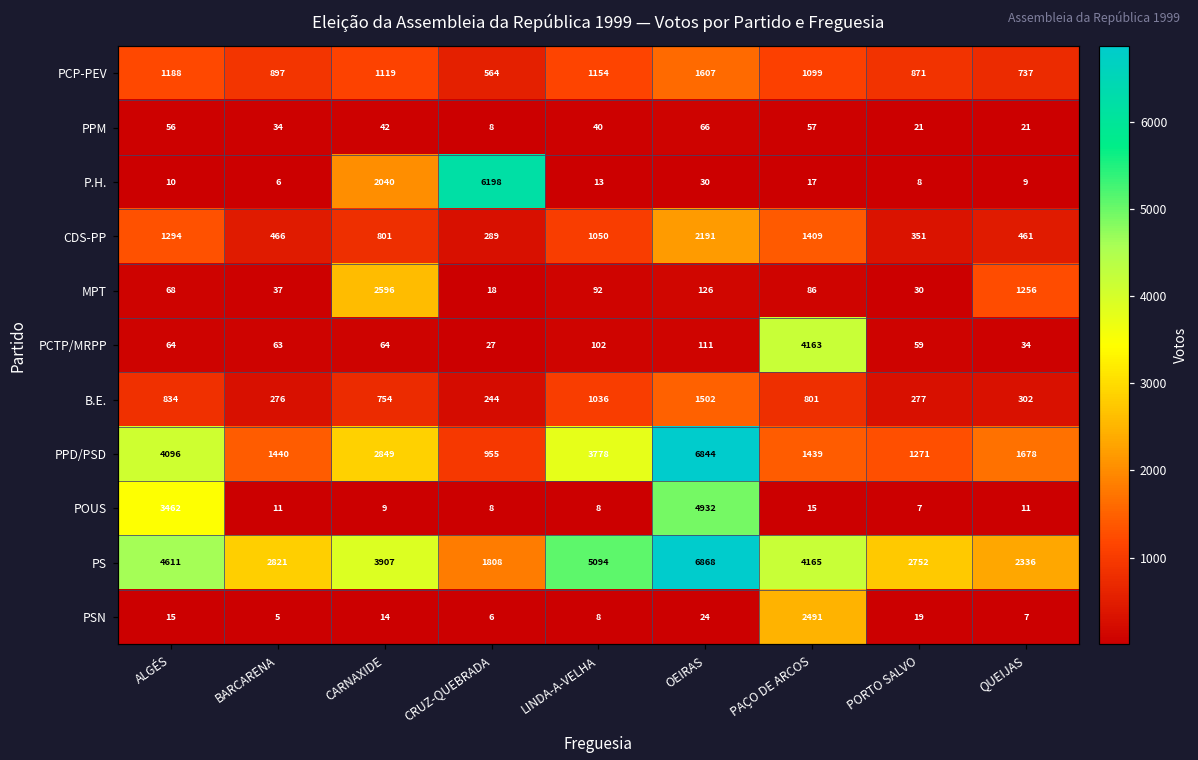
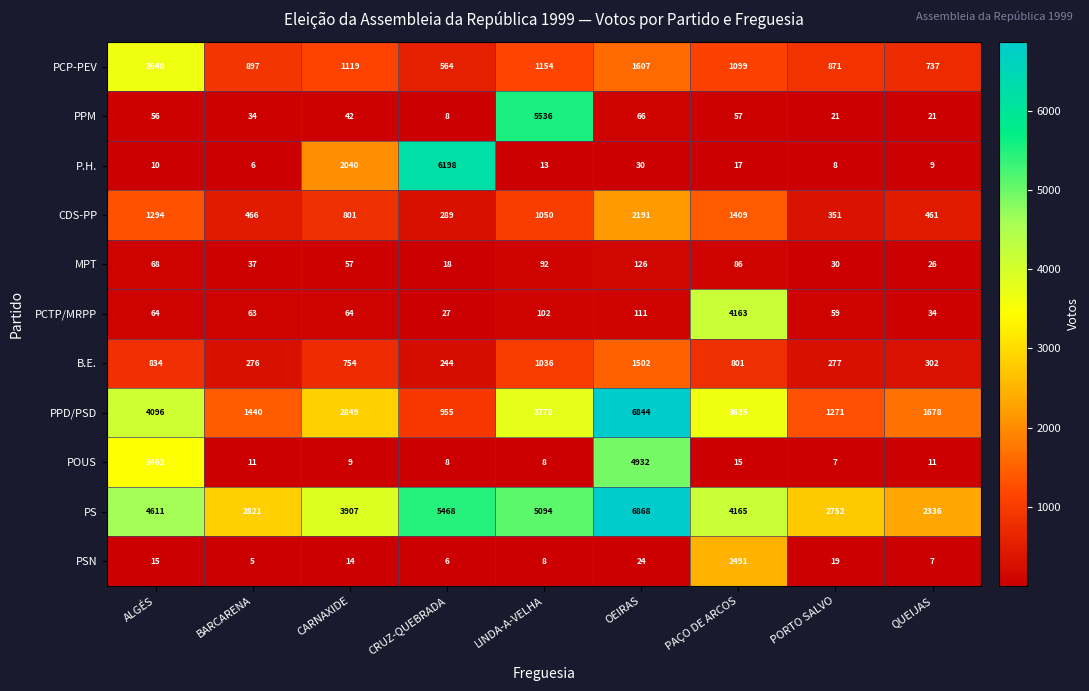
PCP-PEV, ALGÉS: 1188 -> 3640
PPM, LINDA-A-VELHA: 40 -> 5536
MPT, CARNAXIDE: 2596 -> 57
MPT, QUEIJAS: 1256 -> 26
PPD/PSD, PAÇO DE ARCOS: 1439 -> 3635
PS, CRUZ-QUEBRADA: 1808 -> 5468
